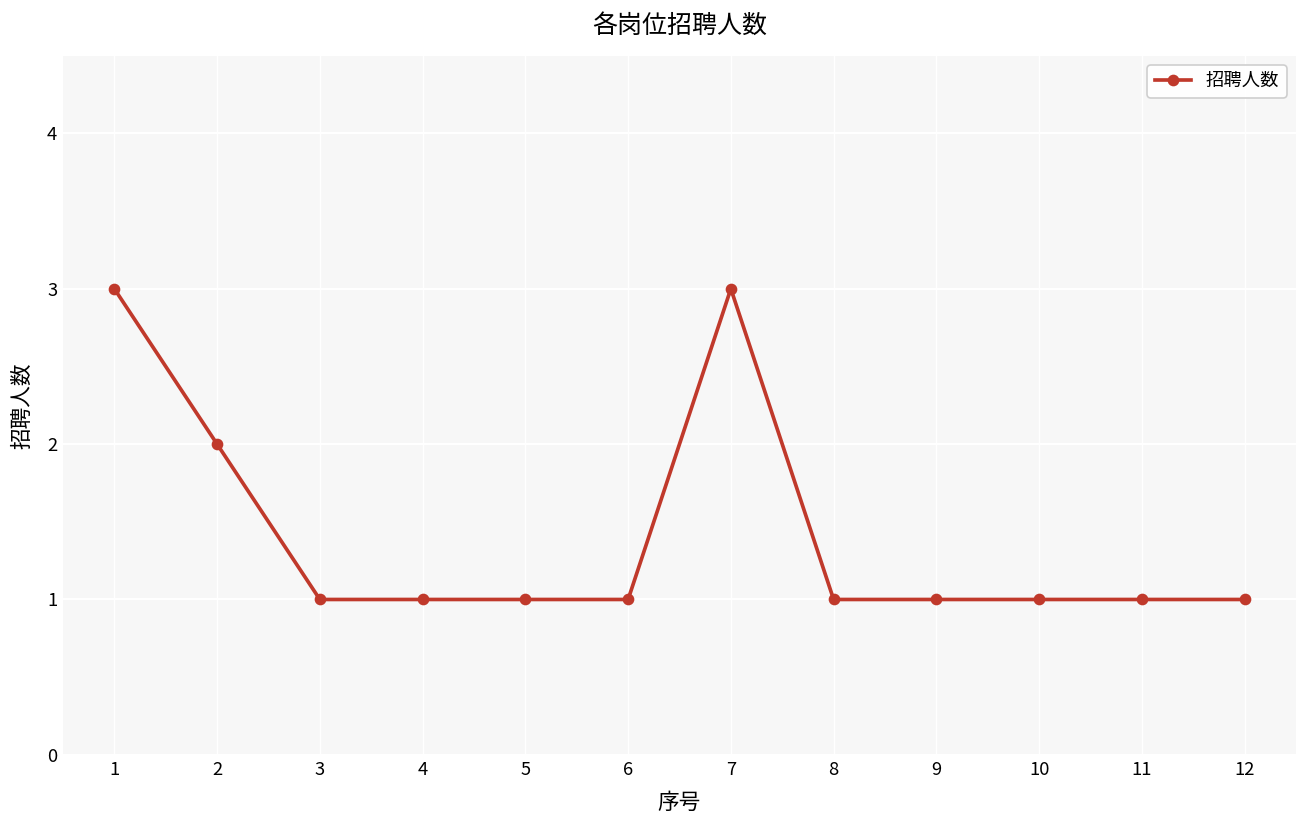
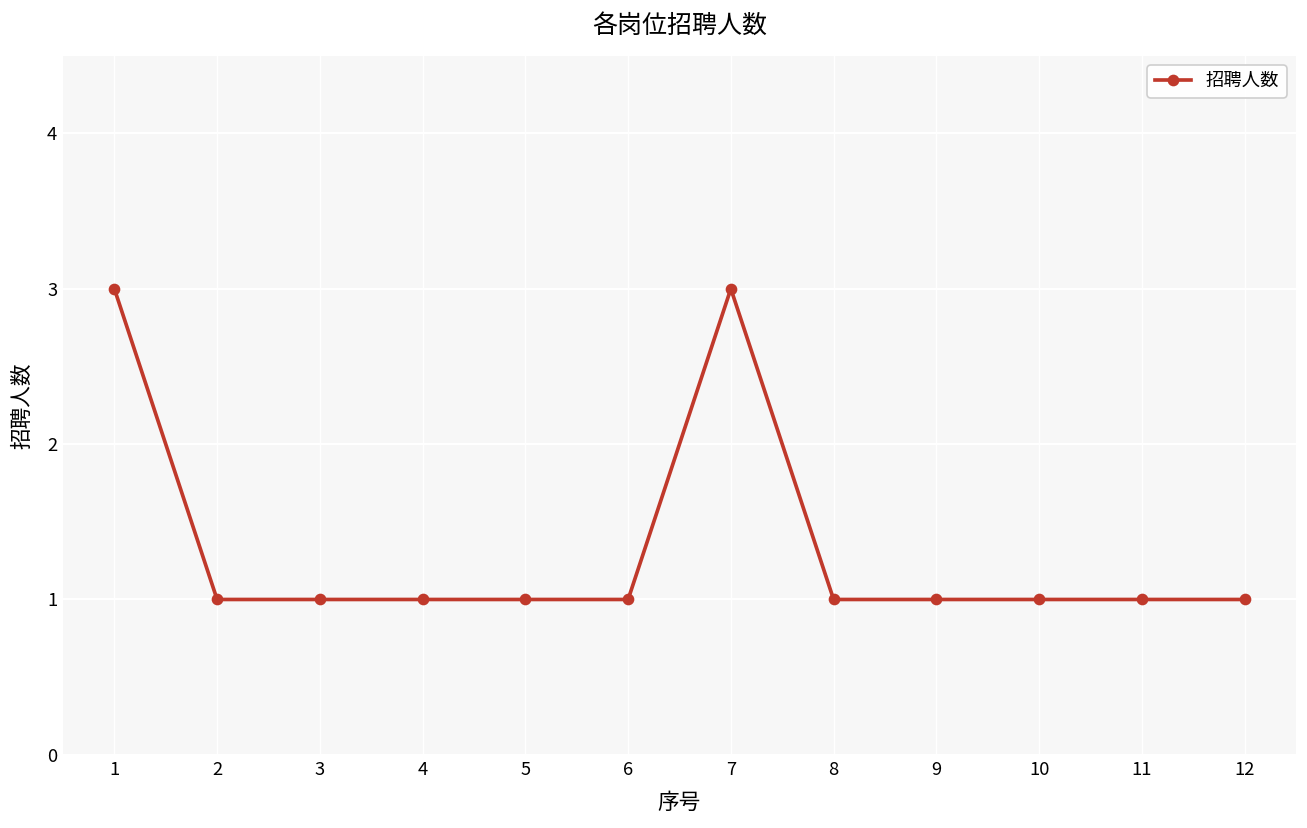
2: 2 -> 1
